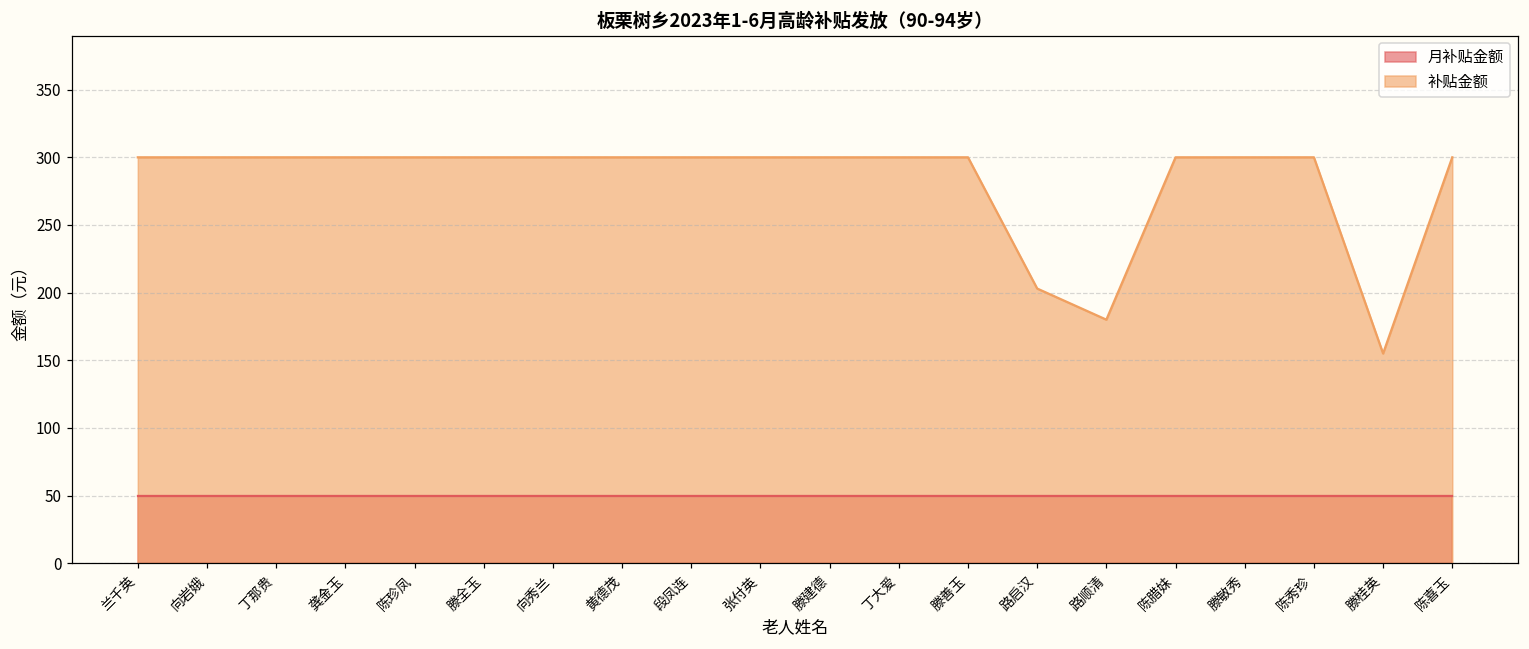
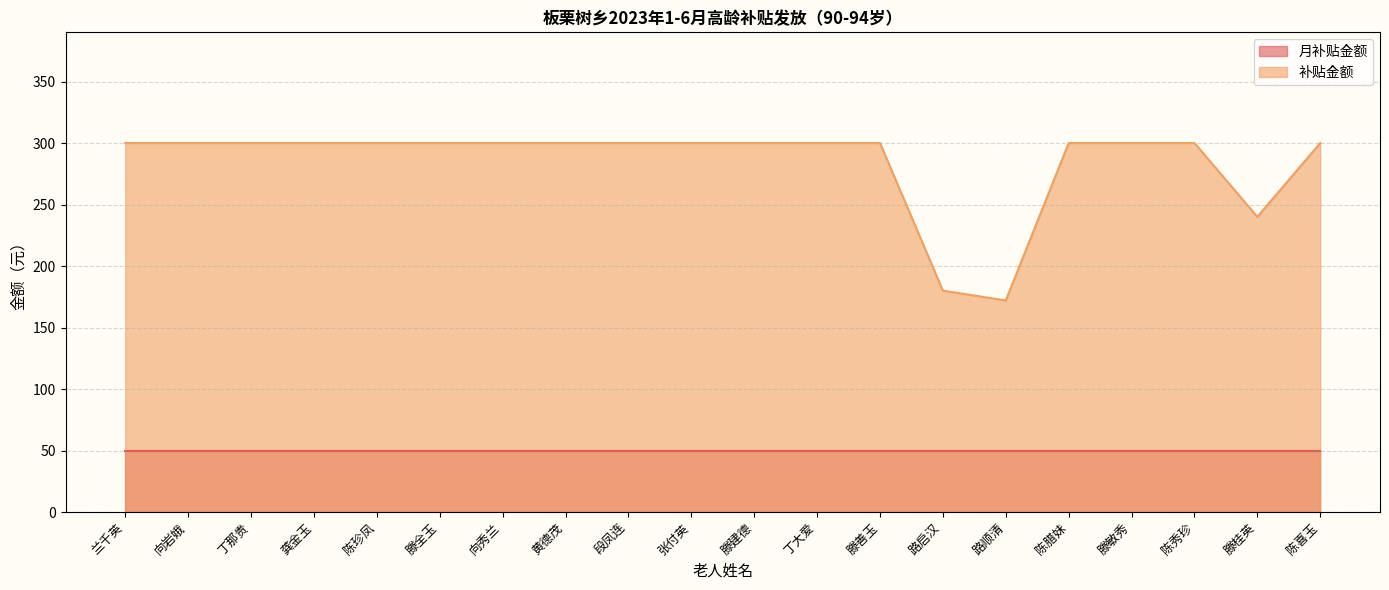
补贴金额, 路启汉: 203 -> 180
补贴金额, 路顺清: 180 -> 172
补贴金额, 滕桂英: 155 -> 240
